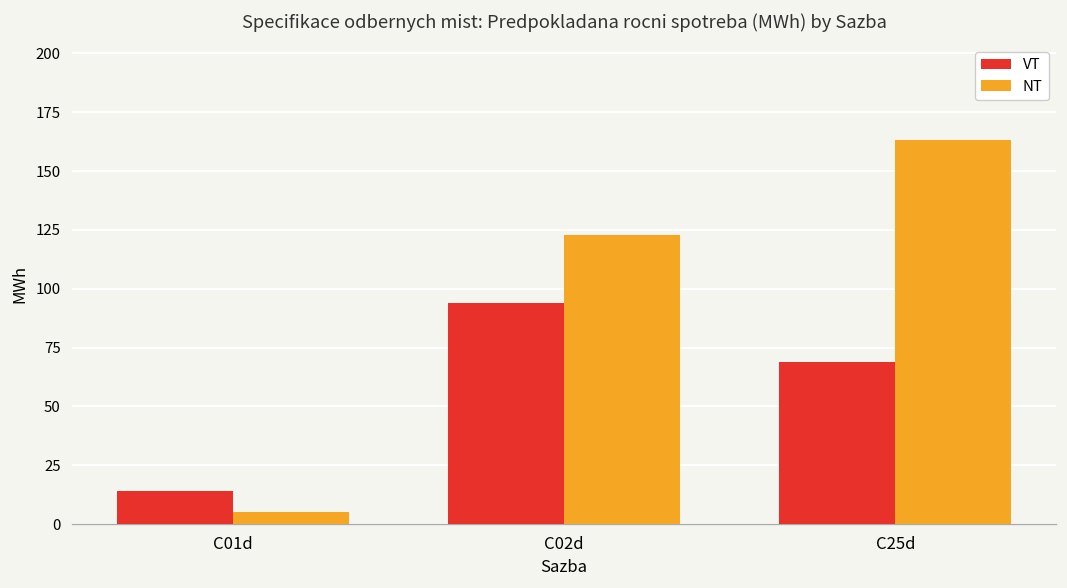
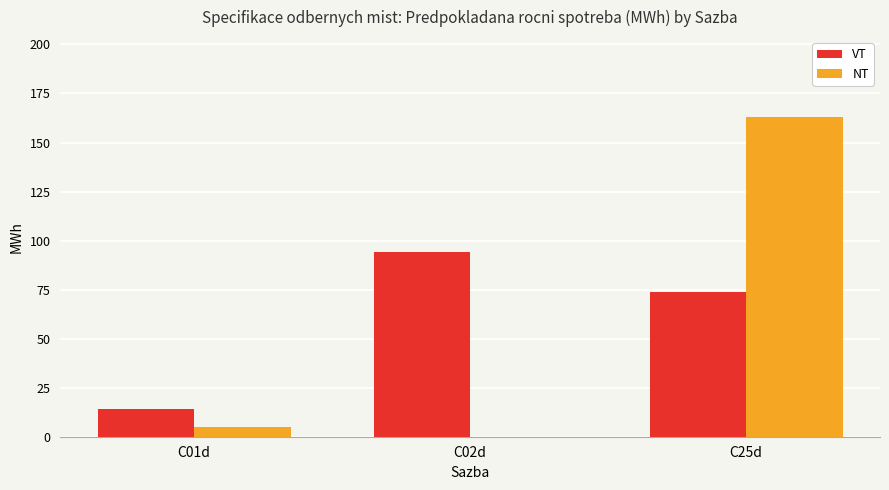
NT, C02d: 123 -> 0
VT, C25d: 69 -> 74
